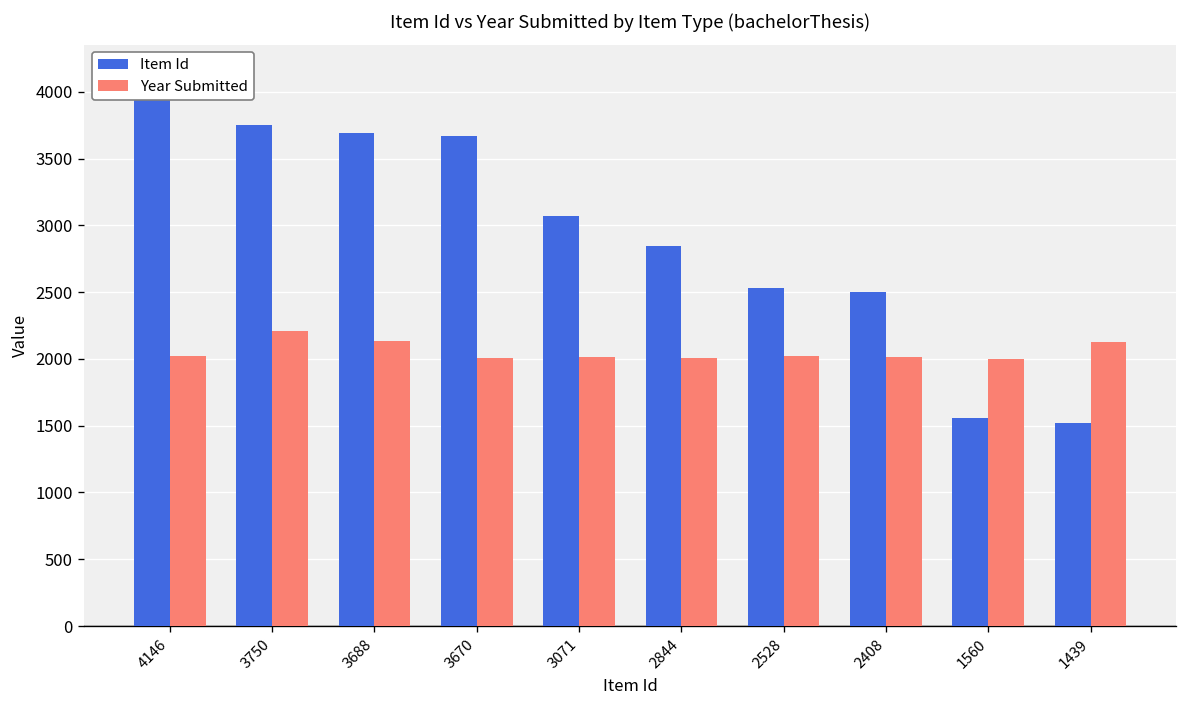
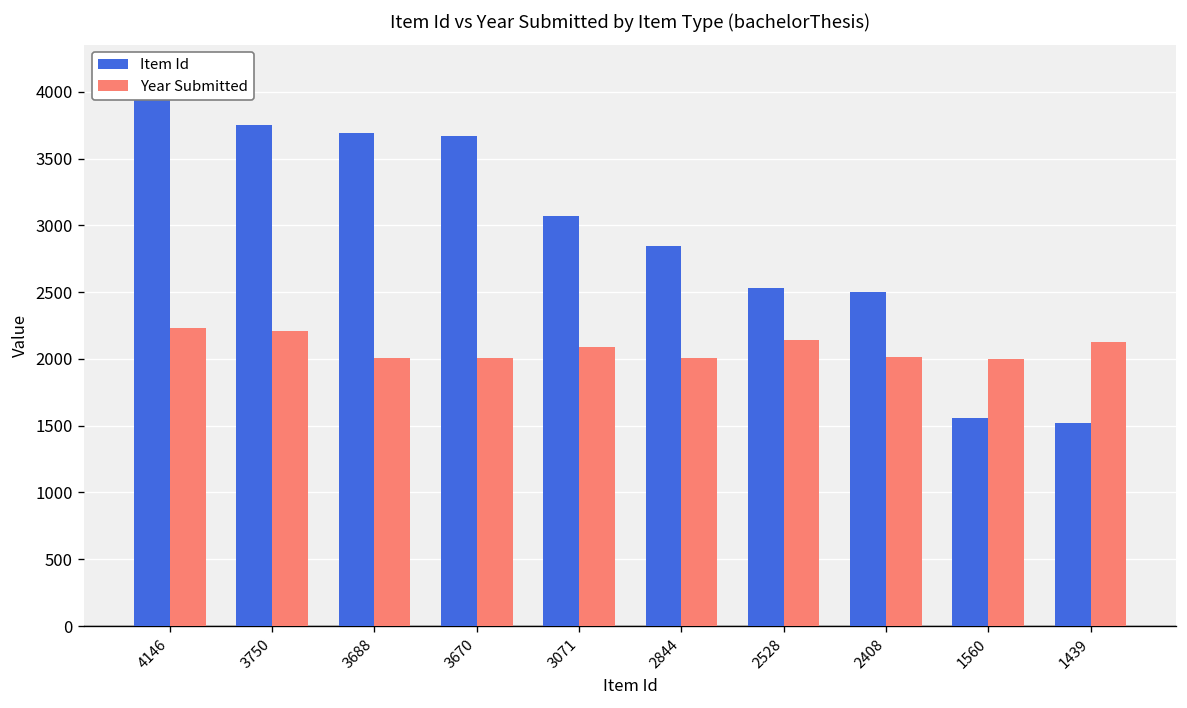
Year Submitted, 4146: 2020 -> 2230
Year Submitted, 3688: 2140 -> 2010
Year Submitted, 3071: 2020 -> 2090
Year Submitted, 2528: 2020 -> 2140
